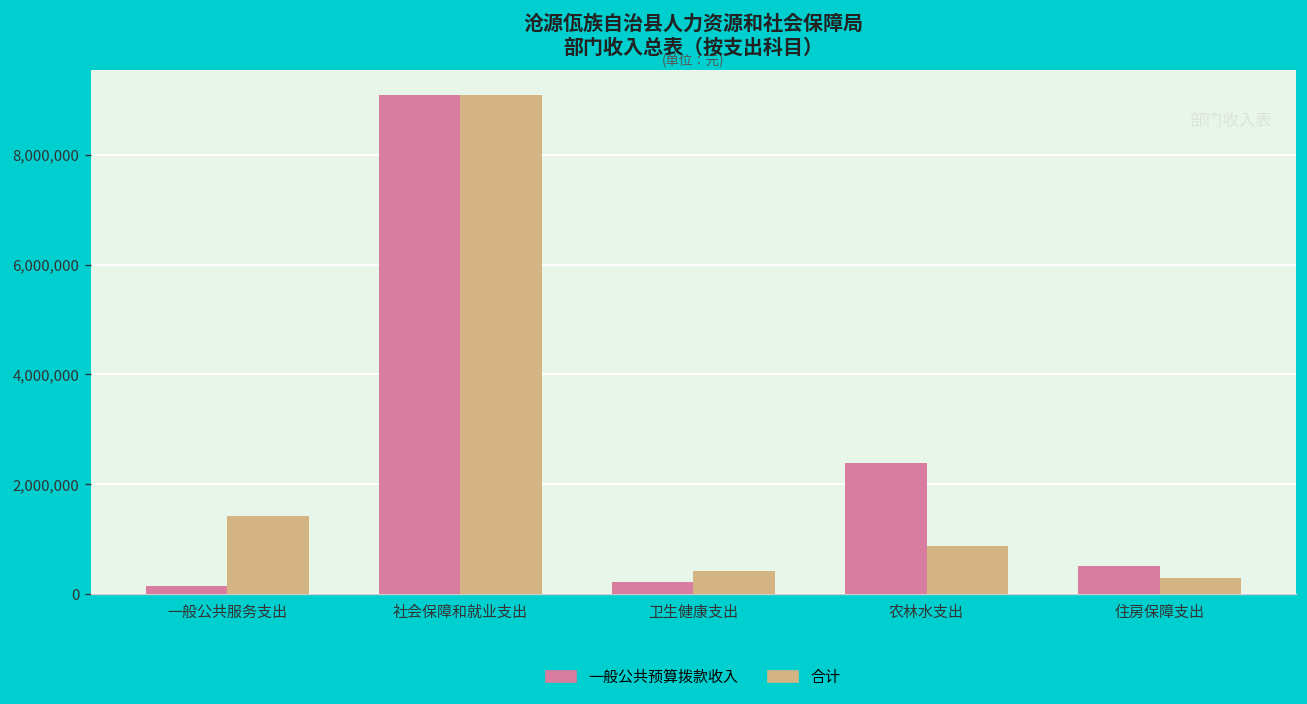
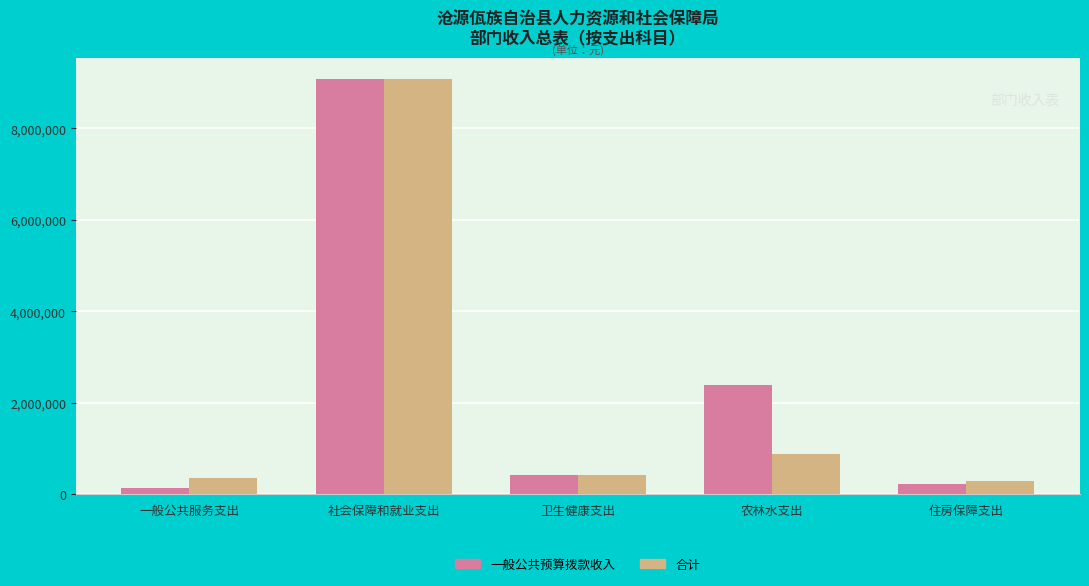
合计, 一般公共服务支出: 1,400,000 -> 400,000
一般公共预算拨款收入, 卫生健康支出: 200,000 -> 400,000
一般公共预算拨款收入, 住房保障支出: 500,000 -> 200,000
